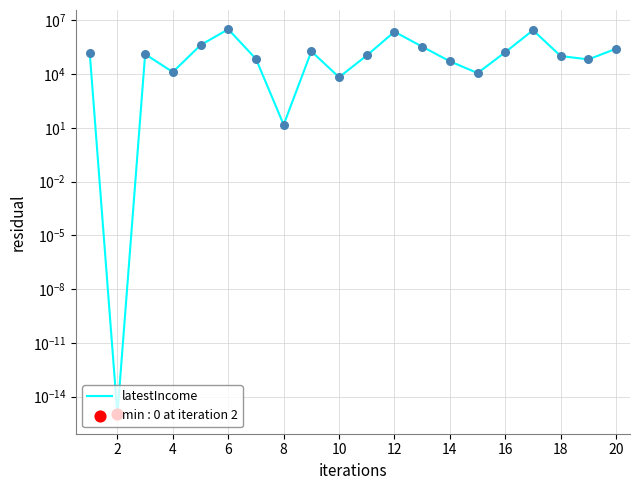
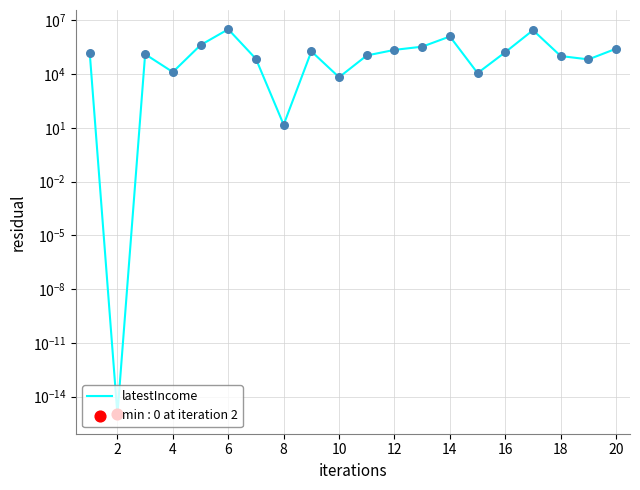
latestIncome, 12: 2000000 -> 200000
latestIncome, 14: 50000 -> 1000000
